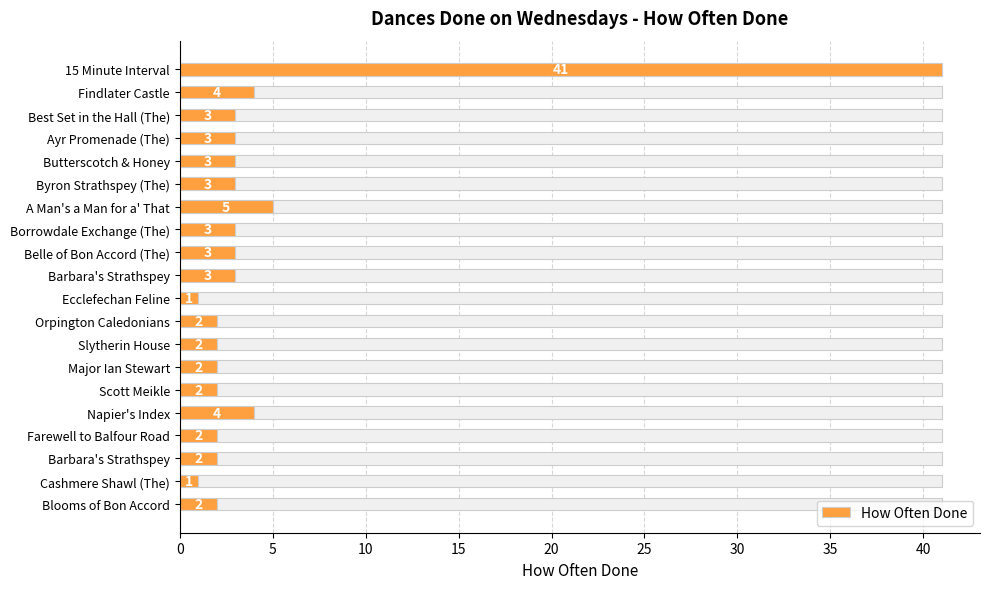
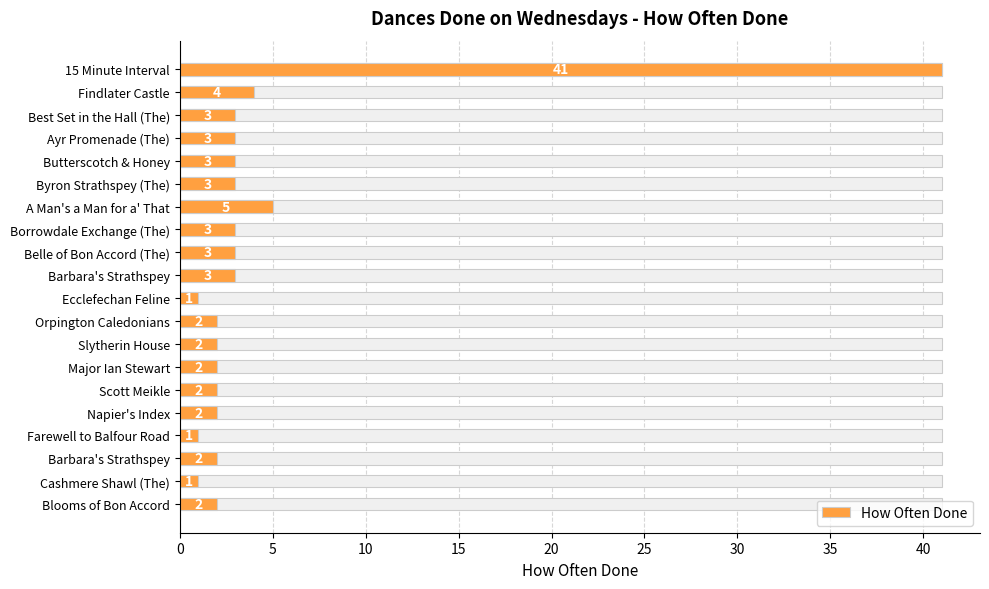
How Often Done, Napier's Index: 4 -> 2
How Often Done, Farewell to Balfour Road: 2 -> 1
